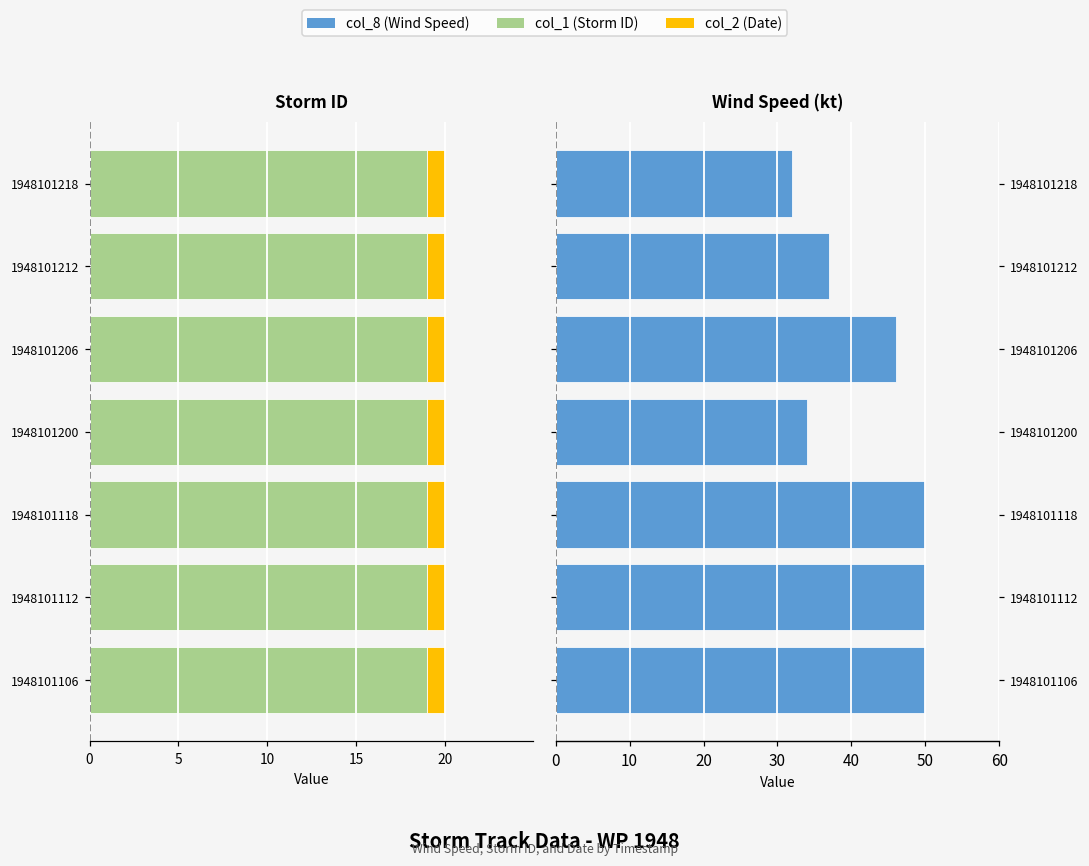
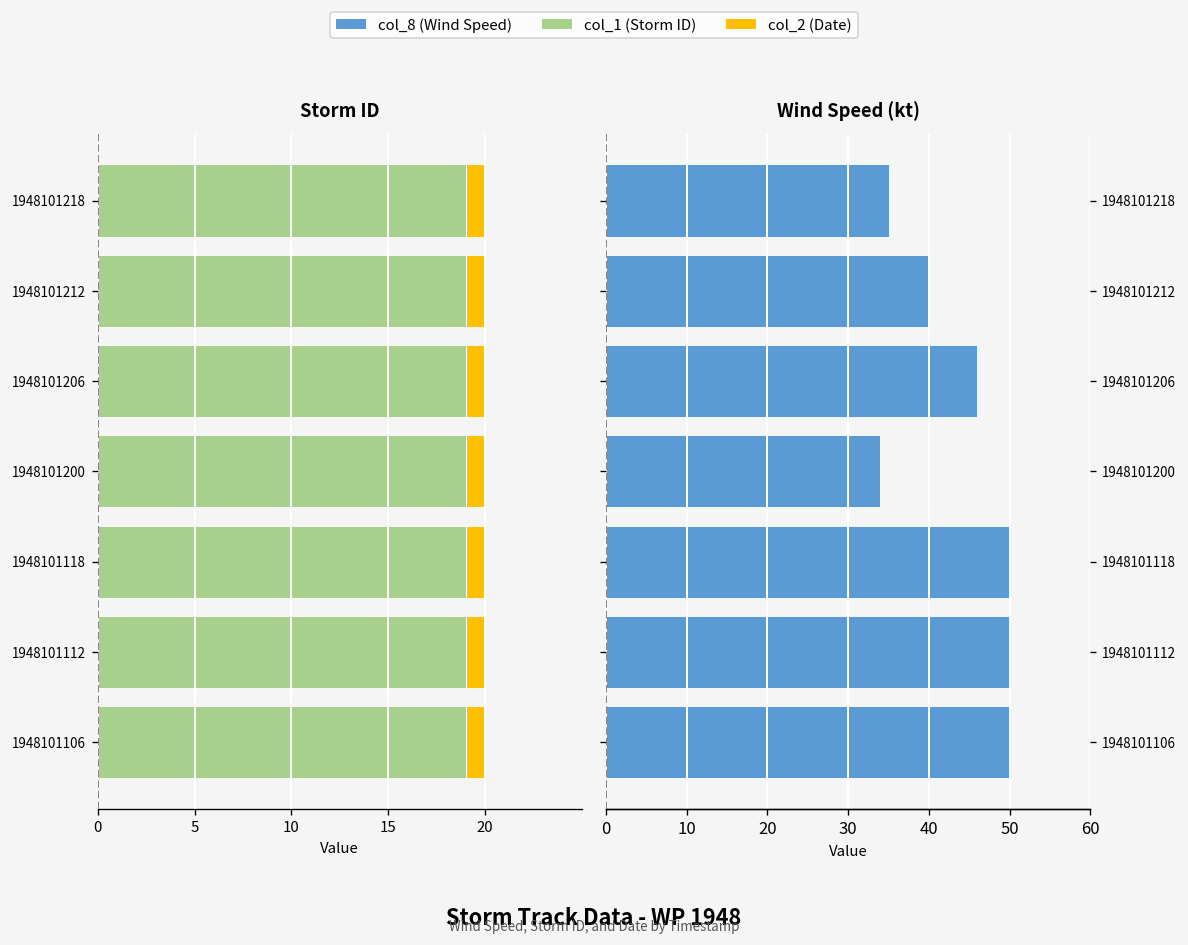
Wind Speed (kt), 1948101218: 32 -> 35
Wind Speed (kt), 1948101212: 37 -> 40
